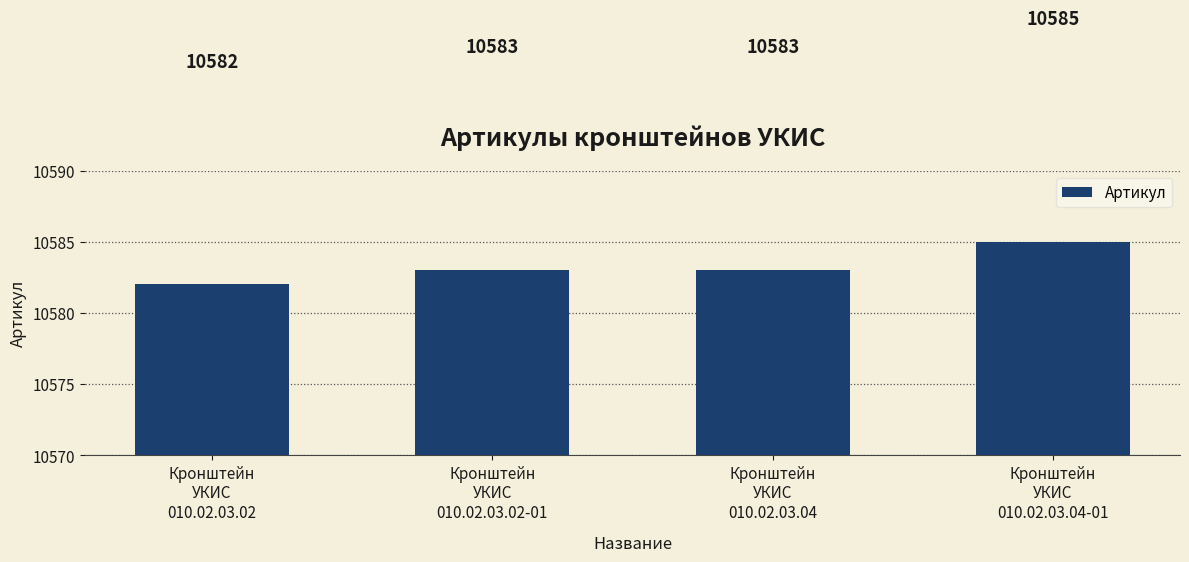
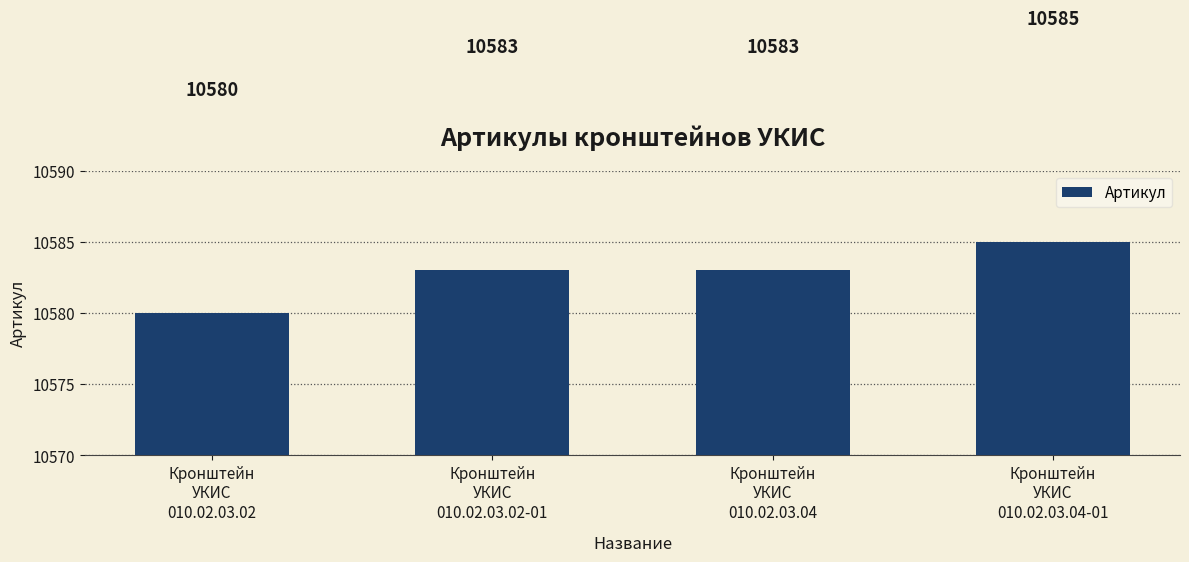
Кронштейн УКИС 010.02.03.02: 10582 -> 10580
